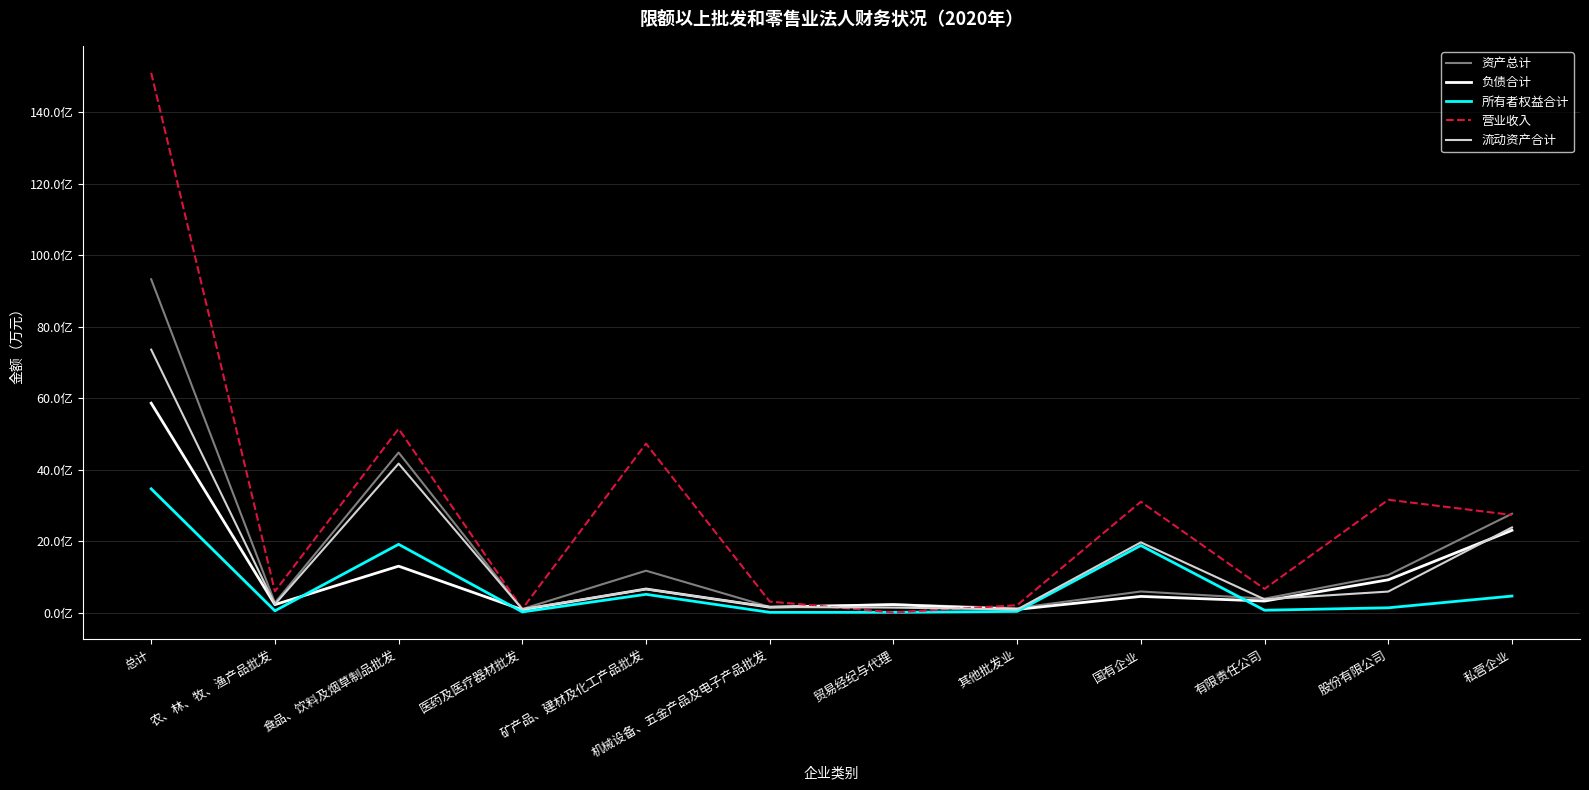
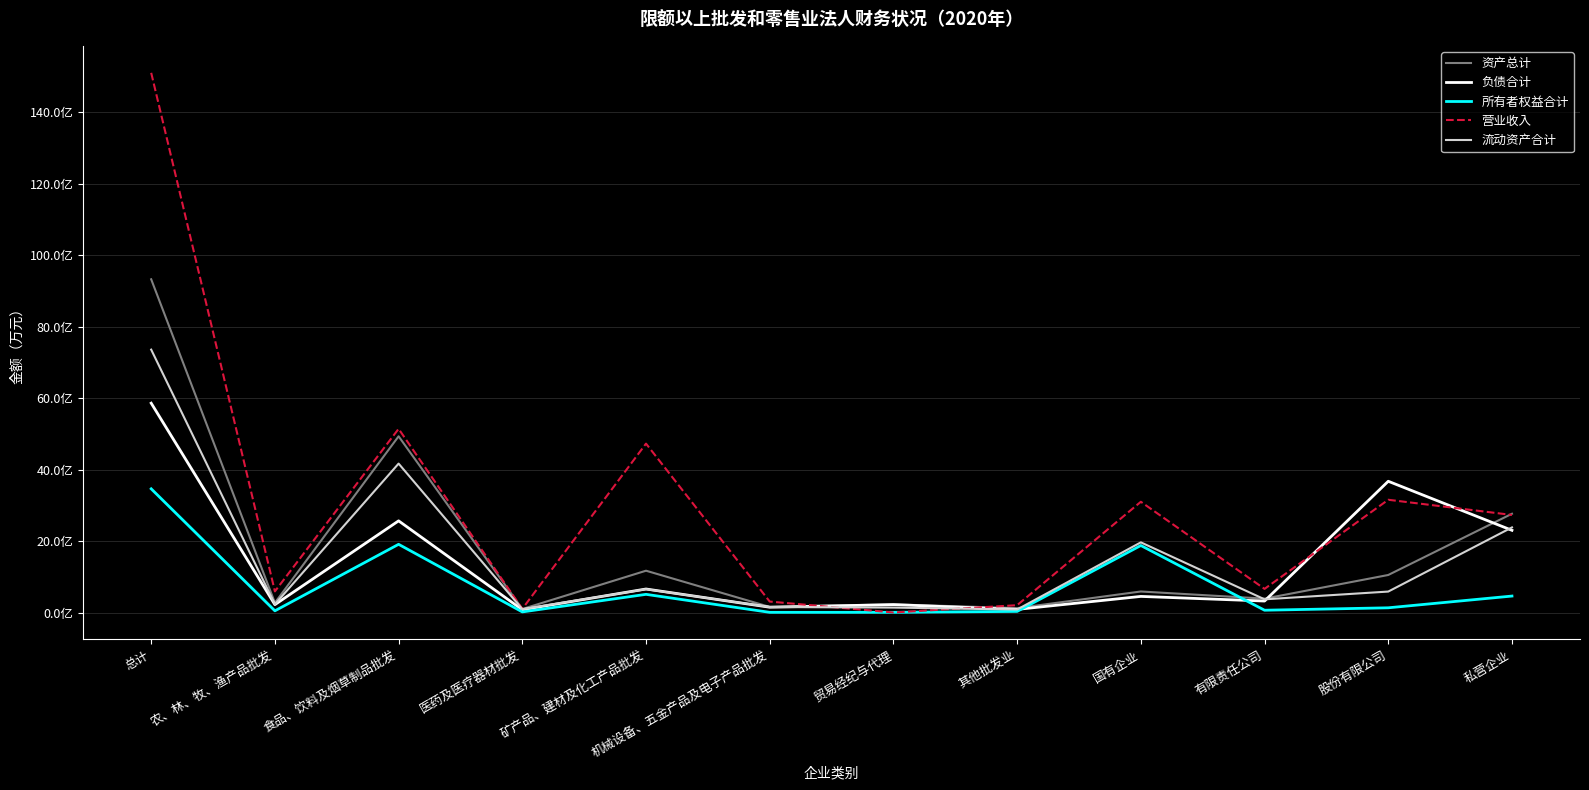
资产总计, 食品、饮料及烟草制品批发: 45亿 -> 49亿
负债合计, 食品、饮料及烟草制品批发: 13亿 -> 26亿
负债合计, 股份有限公司: 9亿 -> 37亿
